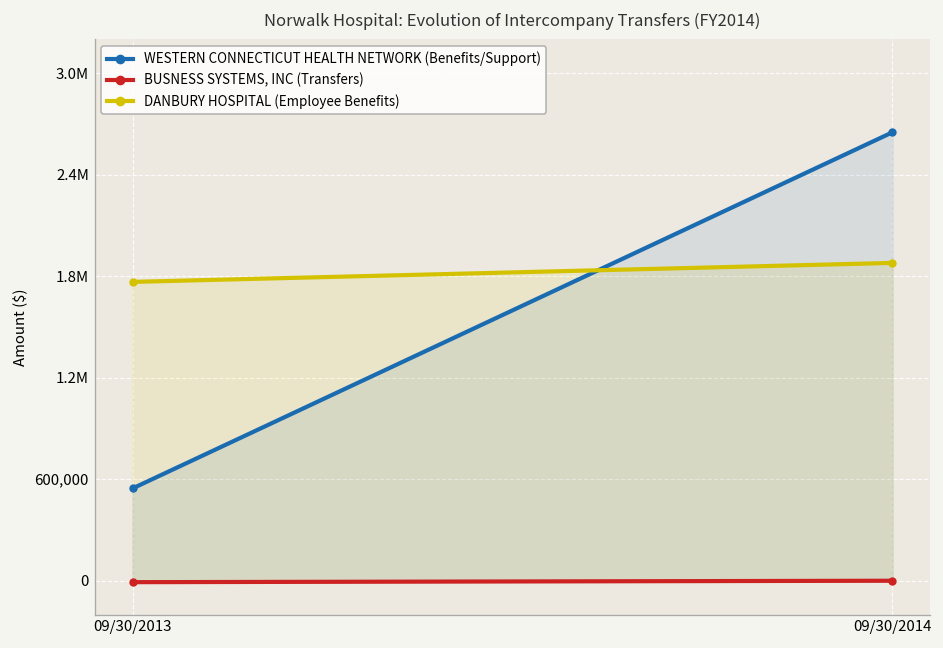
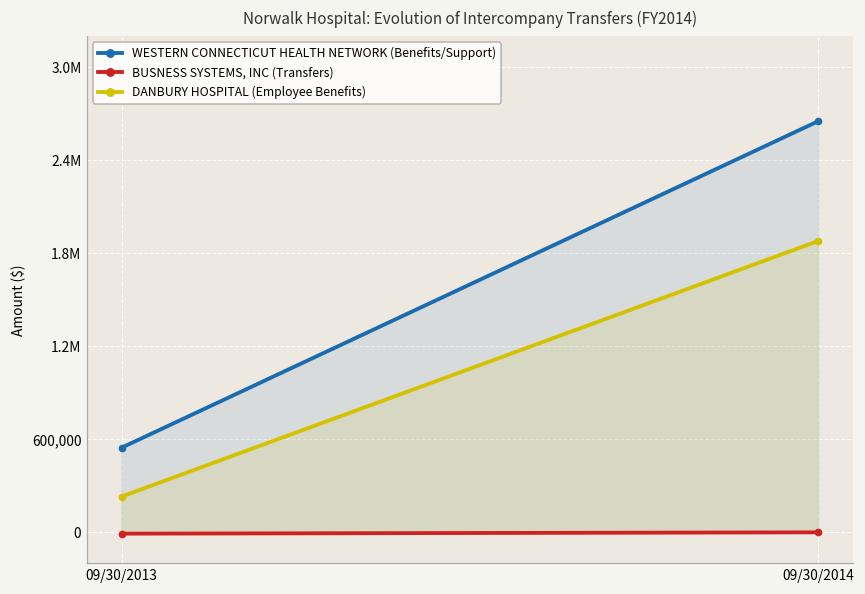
DANBURY HOSPITAL (Employee Benefits), 09/30/2013: 1,770,000 -> 230,000
